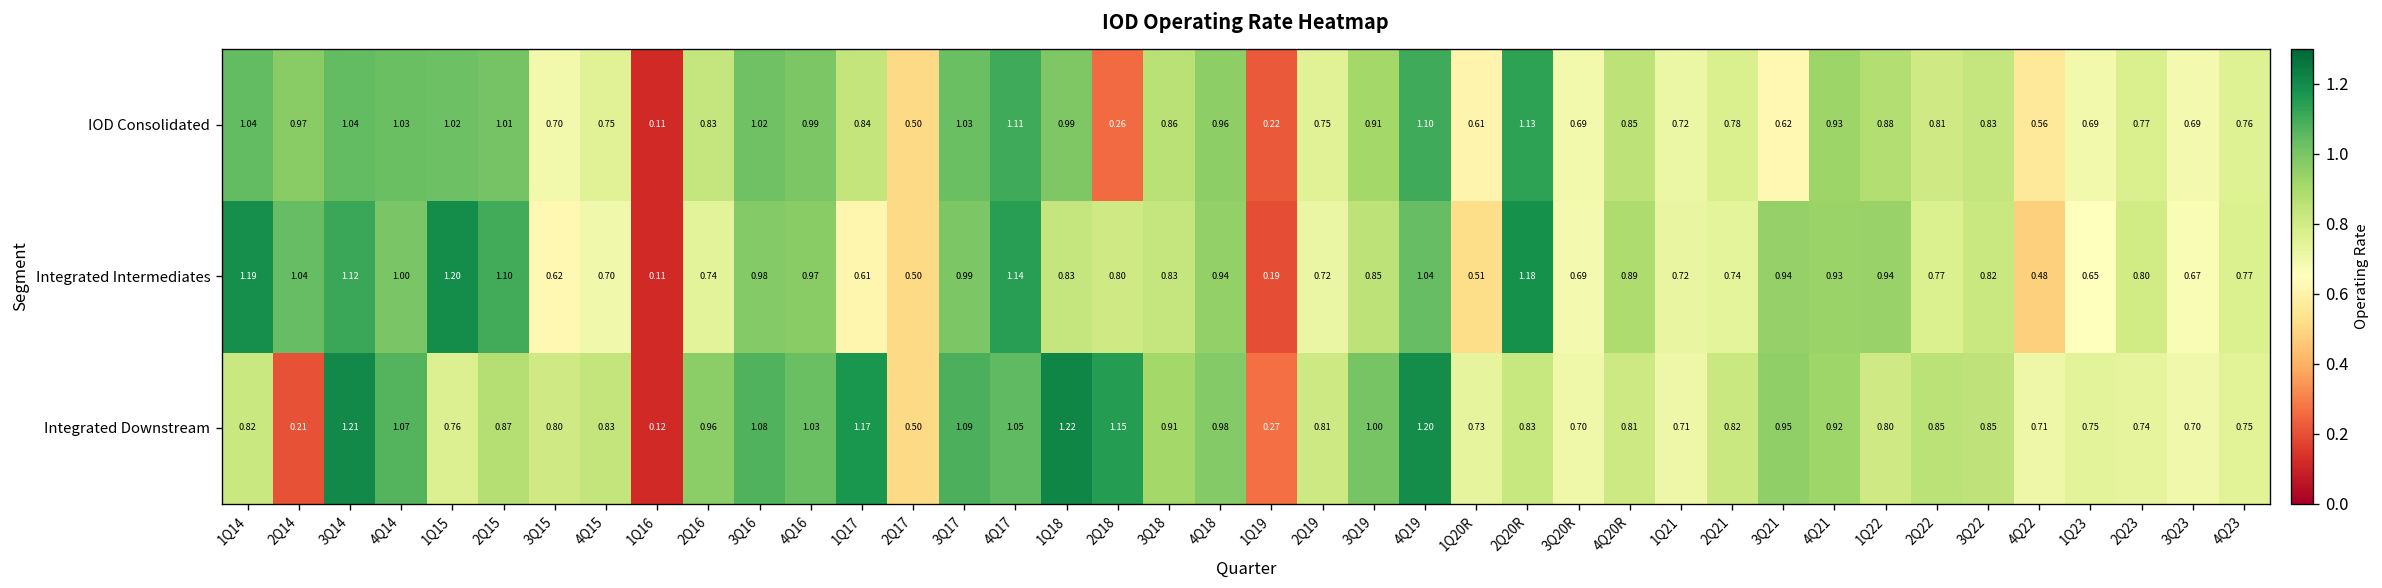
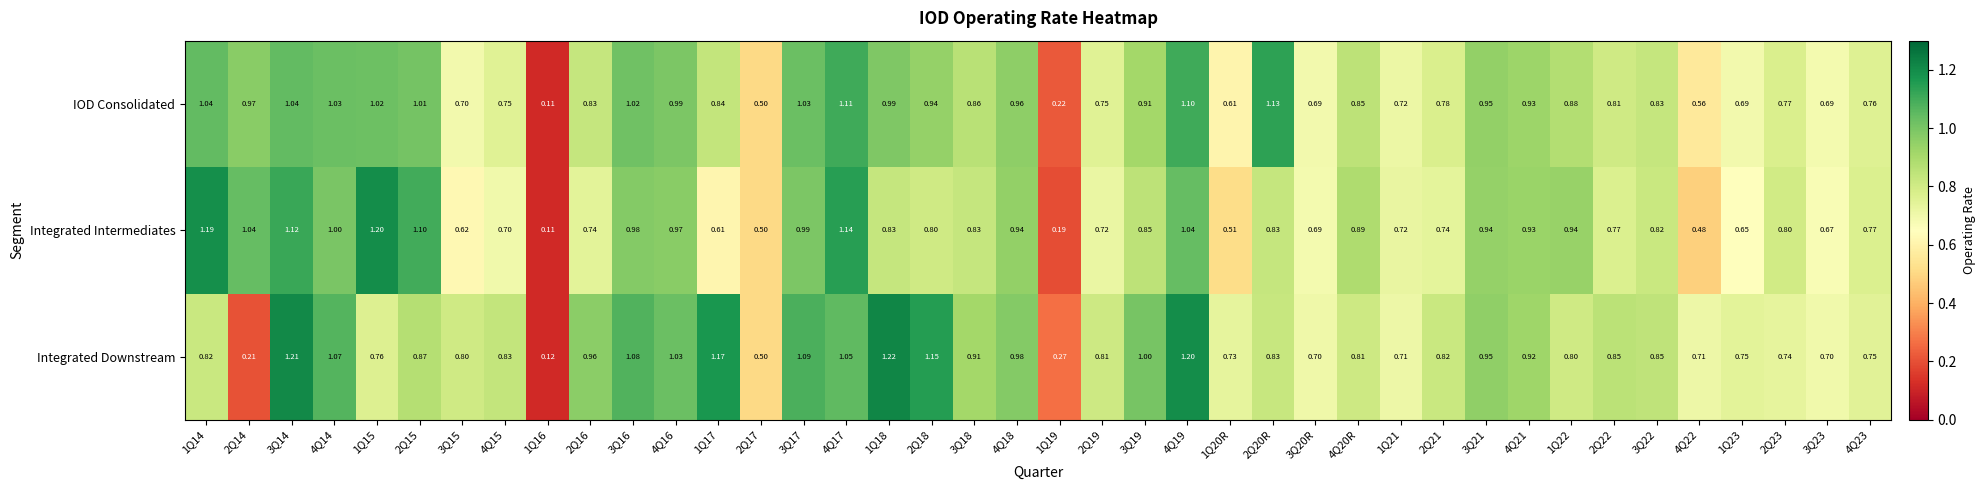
IOD Consolidated, 2Q18: 0.26 -> 0.94
IOD Consolidated, 3Q21: 0.62 -> 0.95
Integrated Intermediates, 2Q20R: 1.18 -> 0.83
